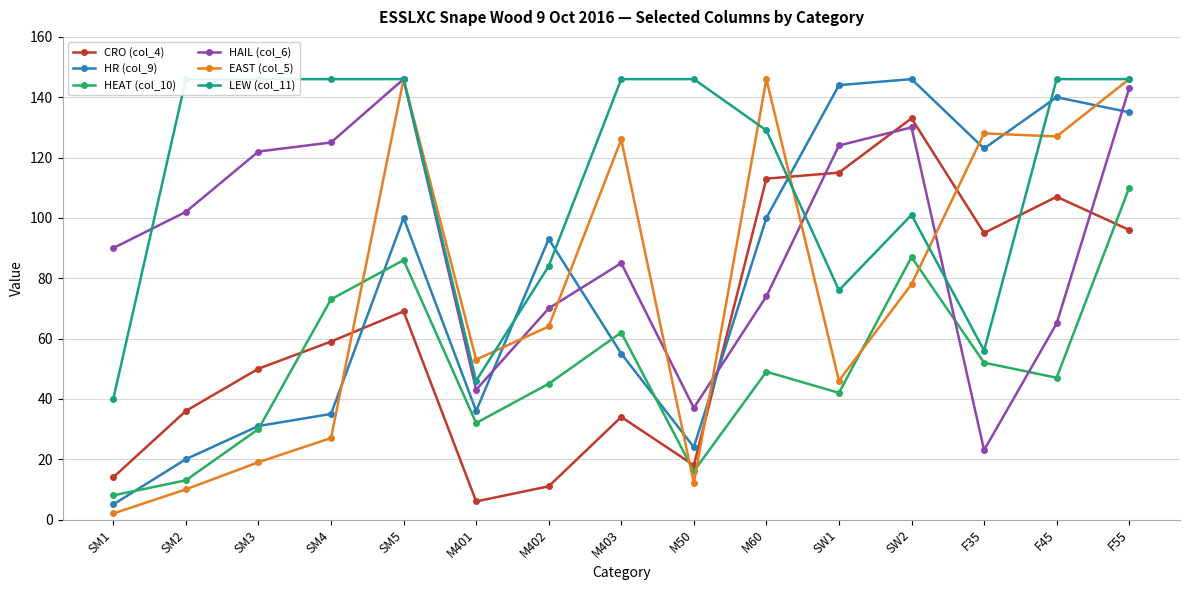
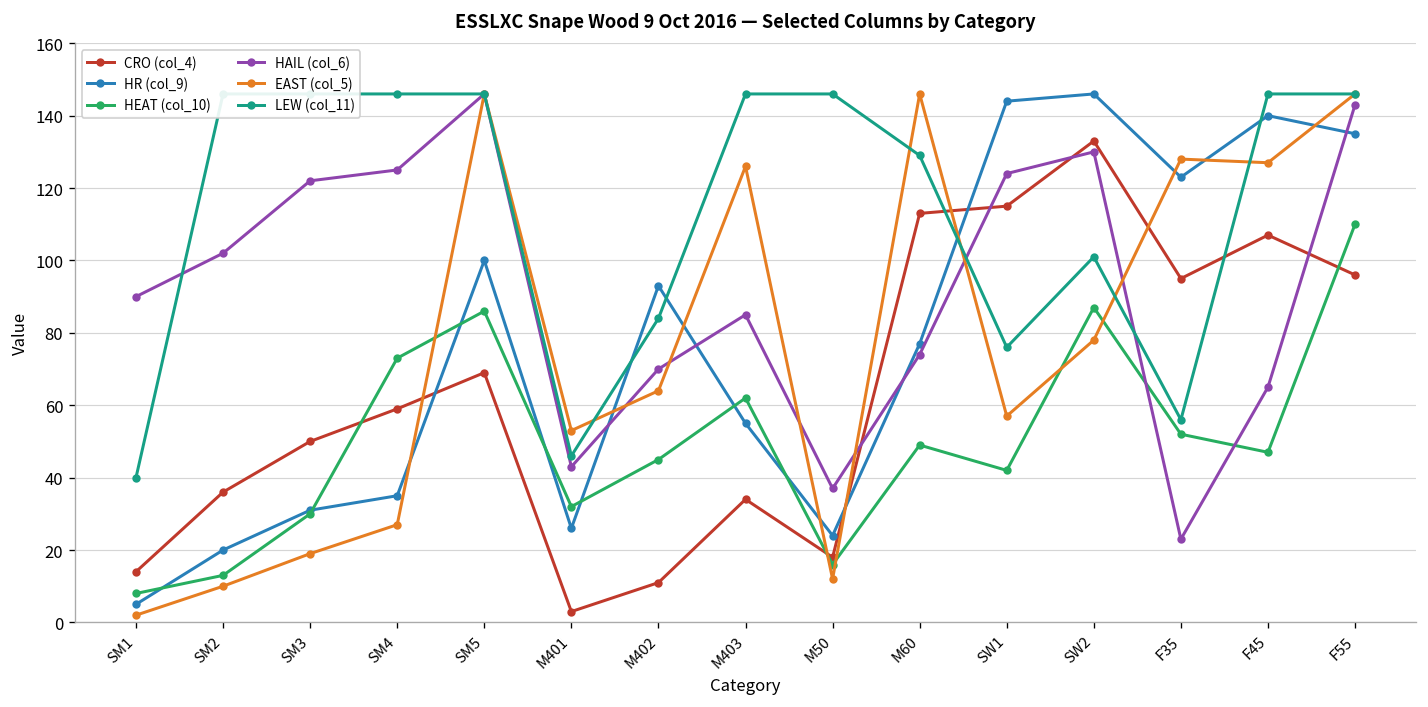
CRO (col_4), M401: 6 -> 3
HR (col_9), M401: 36 -> 26
HR (col_9), M60: 100 -> 77
EAST (col_5), SW1: 46 -> 57
